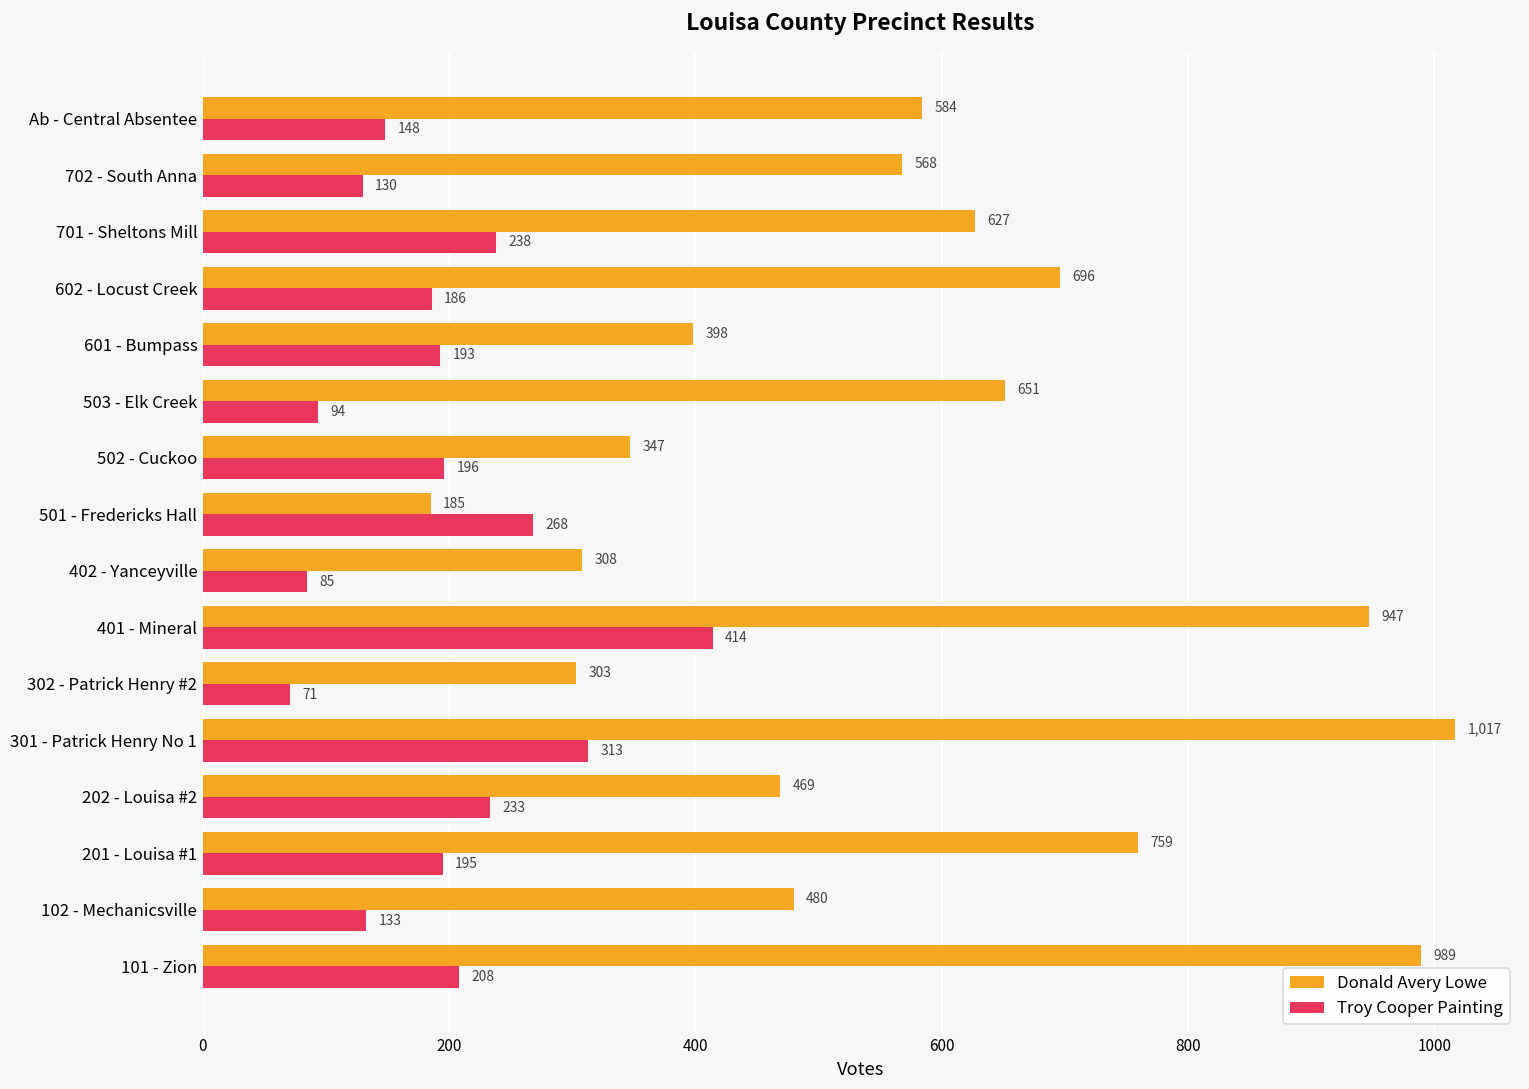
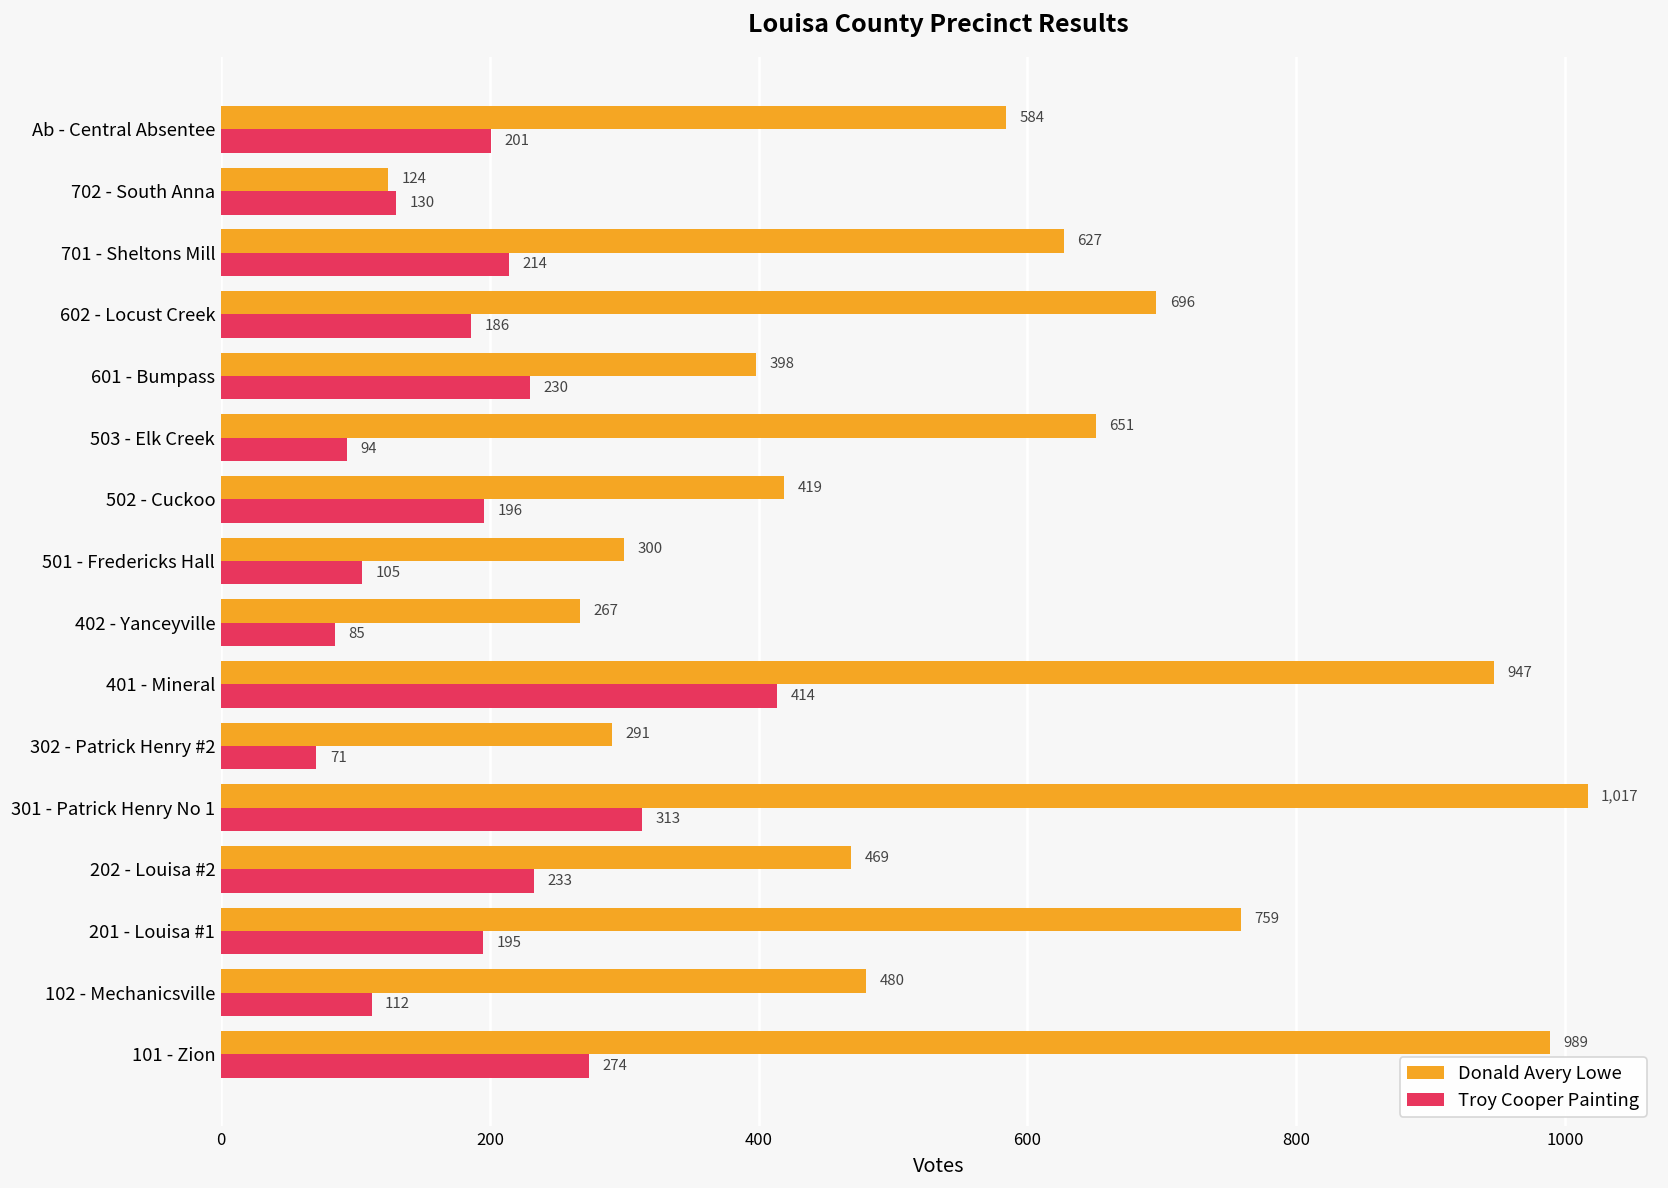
Troy Cooper Painting, Ab - Central Absentee: 148 -> 201
Donald Avery Lowe, 702 - South Anna: 568 -> 124
Troy Cooper Painting, 701 - Sheltons Mill: 238 -> 214
Troy Cooper Painting, 601 - Bumpass: 193 -> 230
Donald Avery Lowe, 502 - Cuckoo: 347 -> 419
Donald Avery Lowe, 501 - Fredericks Hall: 185 -> 300
Troy Cooper Painting, 501 - Fredericks Hall: 268 -> 105
Donald Avery Lowe, 402 - Yanceyville: 308 -> 267
Donald Avery Lowe, 302 - Patrick Henry #2: 303 -> 291
Troy Cooper Painting, 102 - Mechanicsville: 133 -> 112
Troy Cooper Painting, 101 - Zion: 208 -> 274
